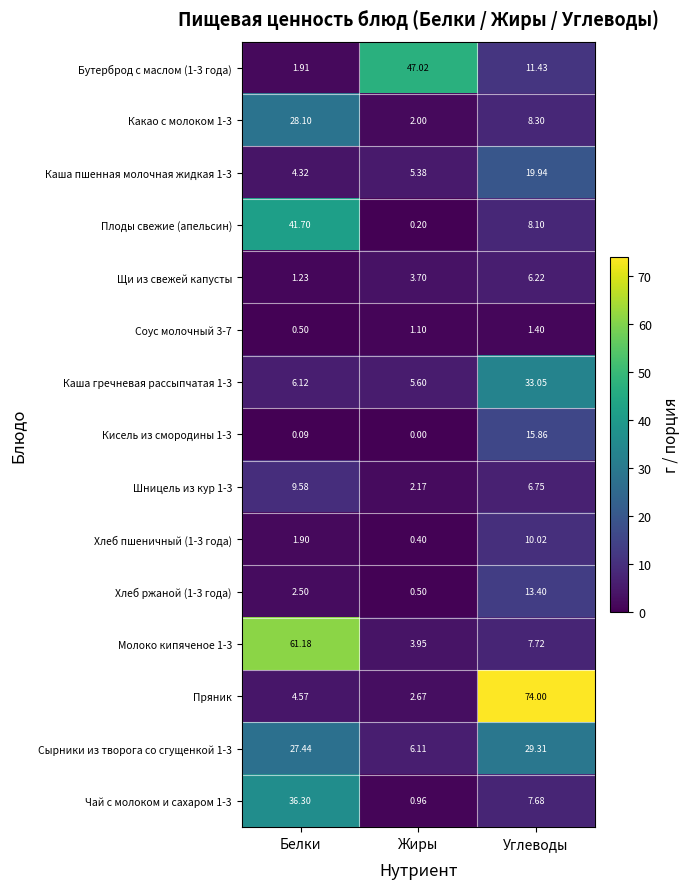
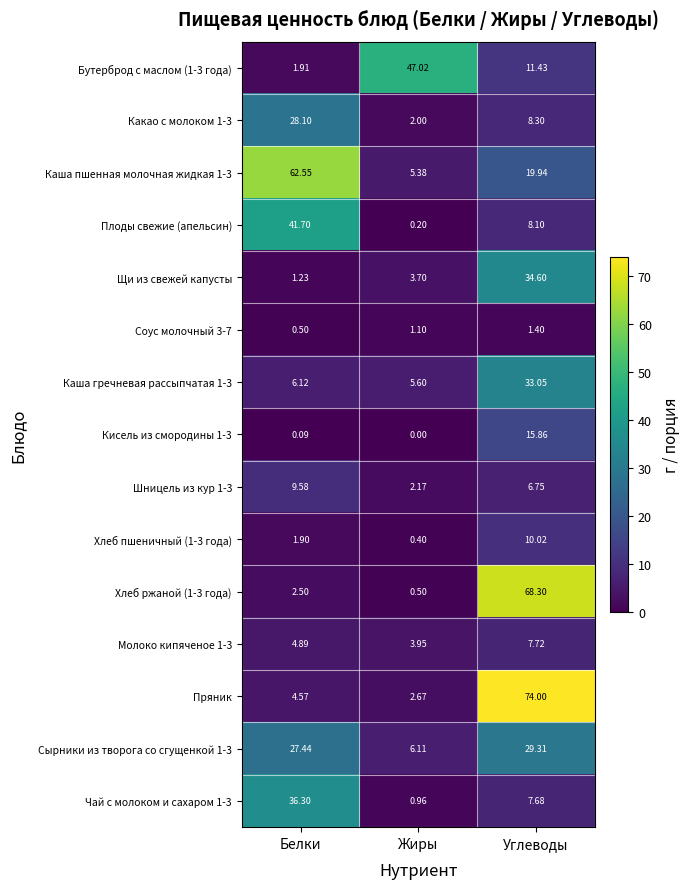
Каша пшенная молочная жидкая 1-3, Белки: 4.32 -> 62.55
Щи из свежей капусты, Углеводы: 6.22 -> 34.60
Хлеб ржаной (1-3 года), Углеводы: 13.40 -> 68.30
Молоко кипяченое 1-3, Белки: 61.18 -> 4.89
